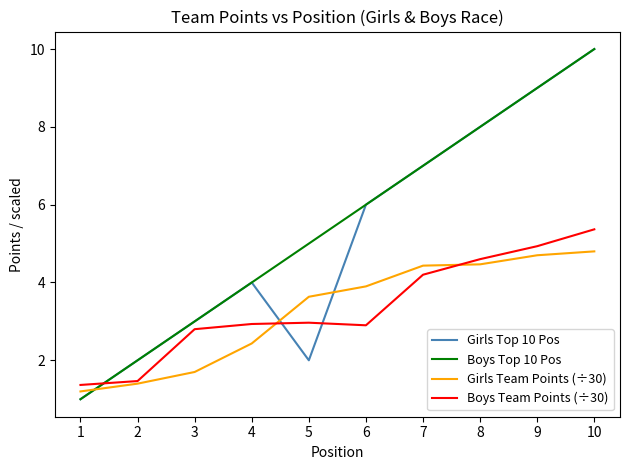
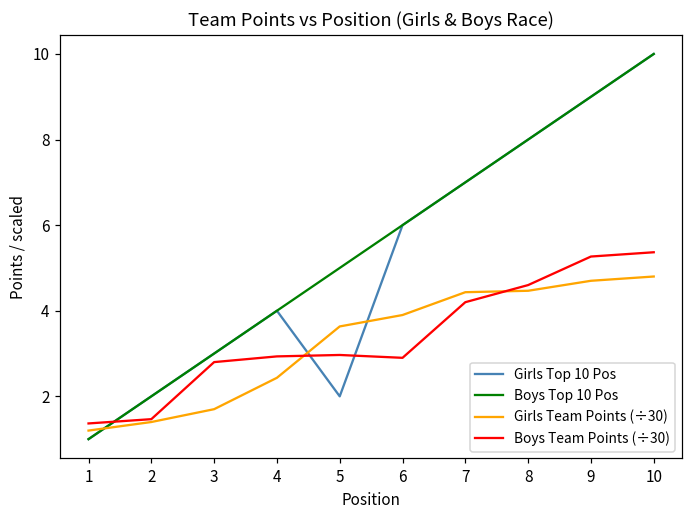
Boys Team Points (÷30), 9: 4.9 -> 5.3
